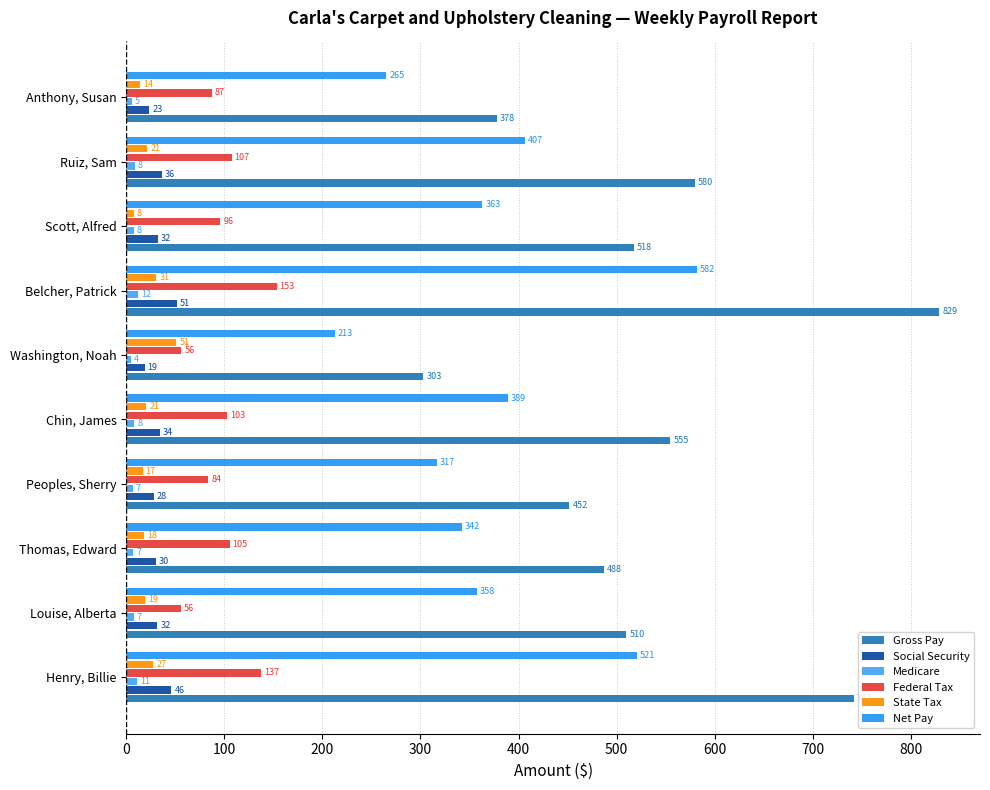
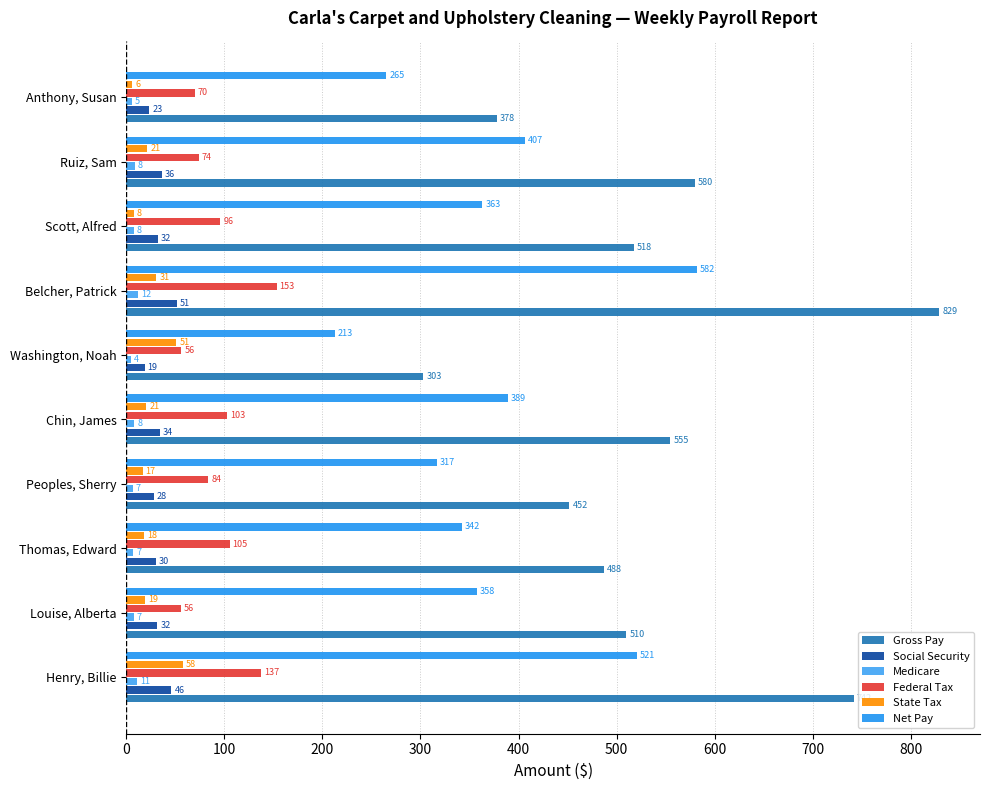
State Tax, Anthony, Susan: 14 -> 6
Federal Tax, Anthony, Susan: 87 -> 70
Federal Tax, Ruiz, Sam: 107 -> 74
State Tax, Henry, Billie: 27 -> 58
